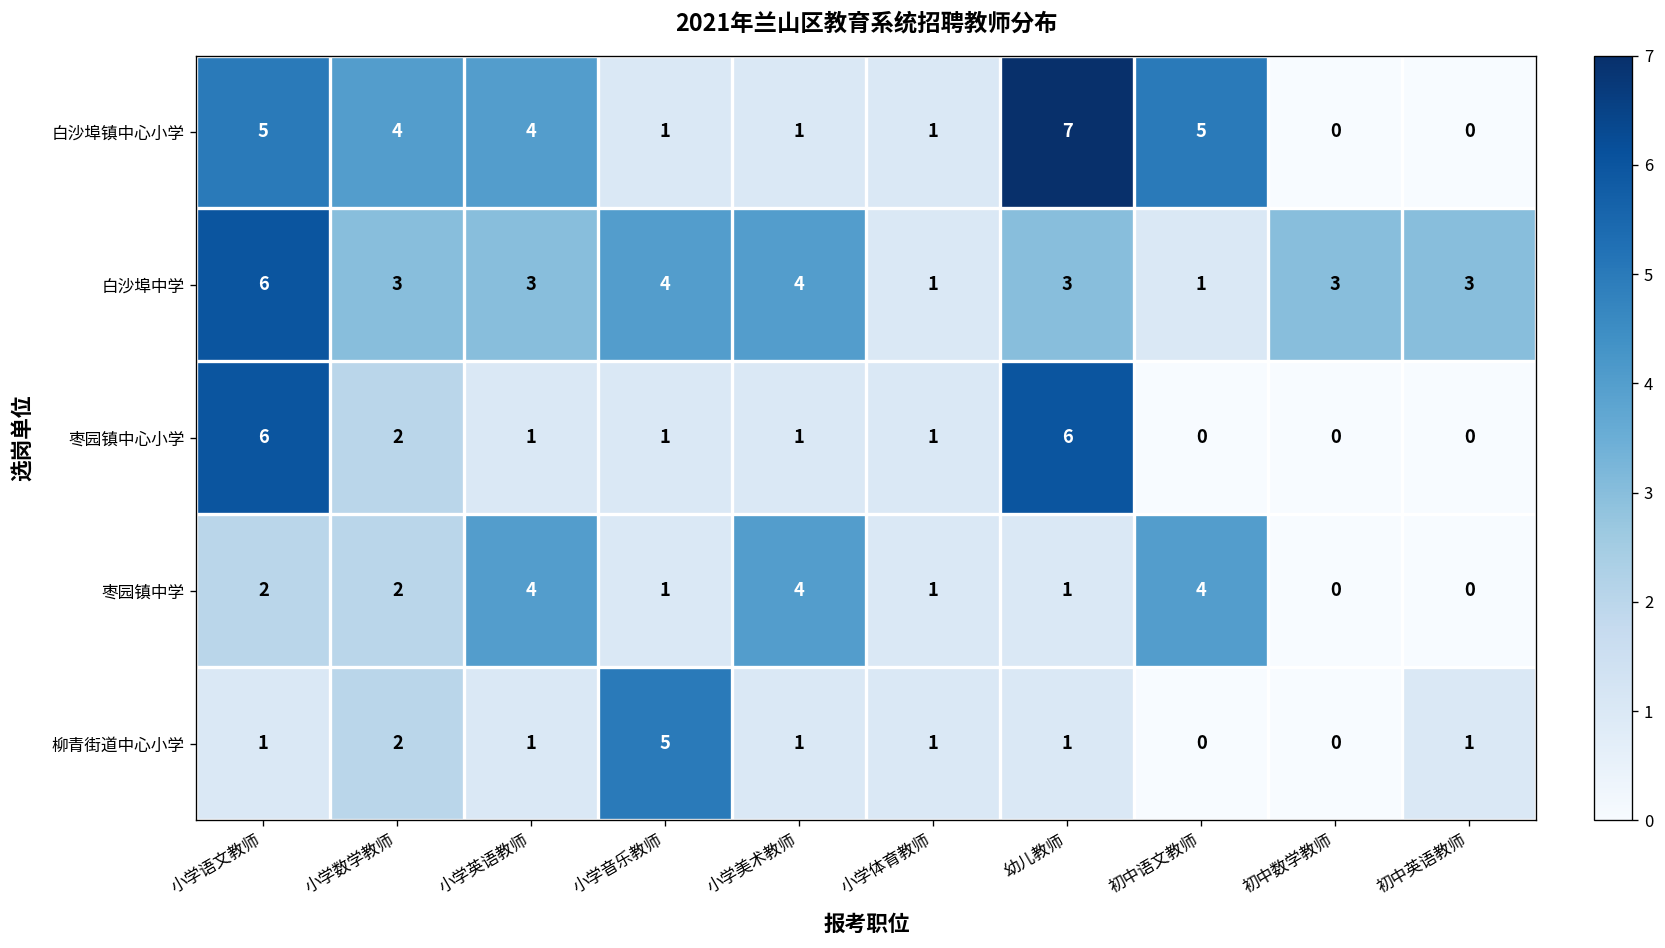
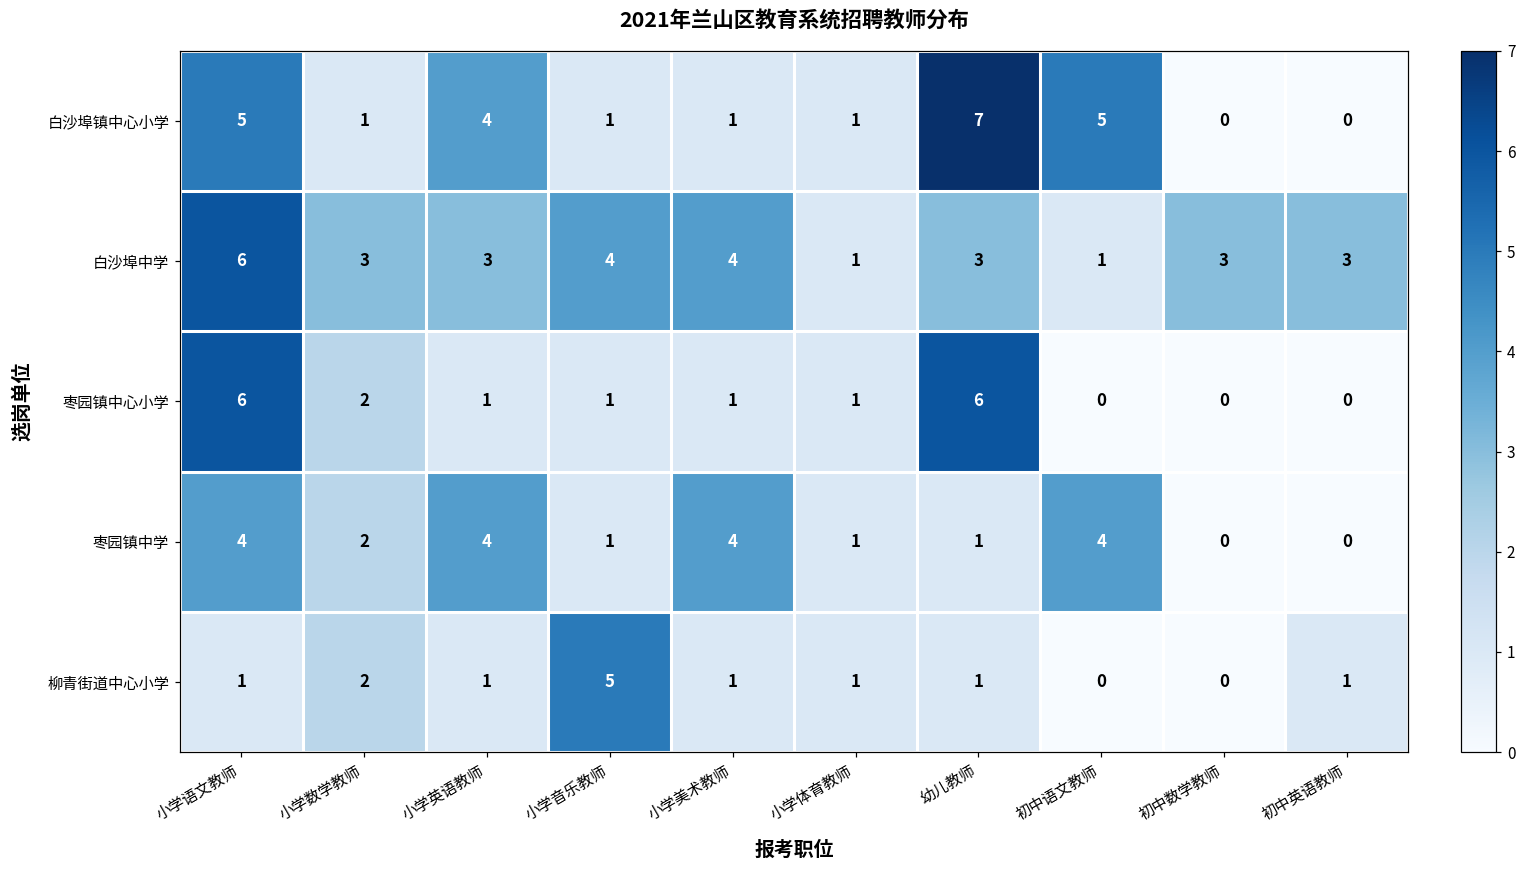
白沙埠镇中心小学, 小学数学教师: 4 -> 1
枣园镇中学, 小学语文教师: 2 -> 4
